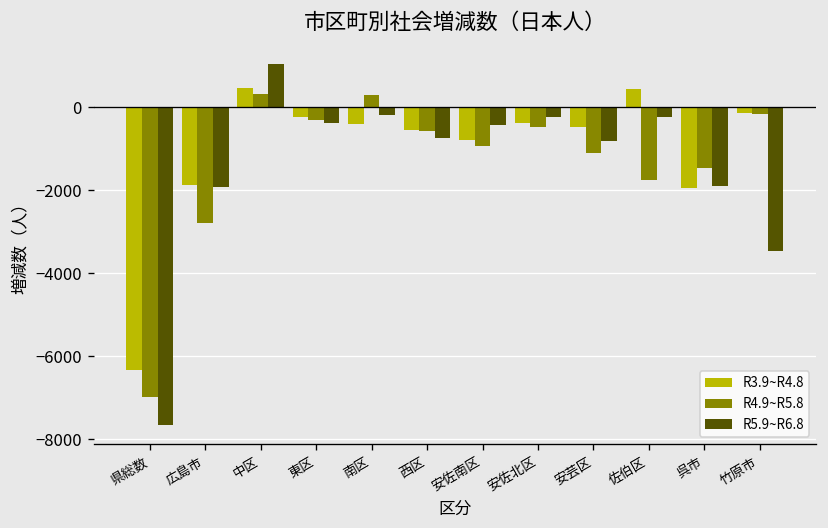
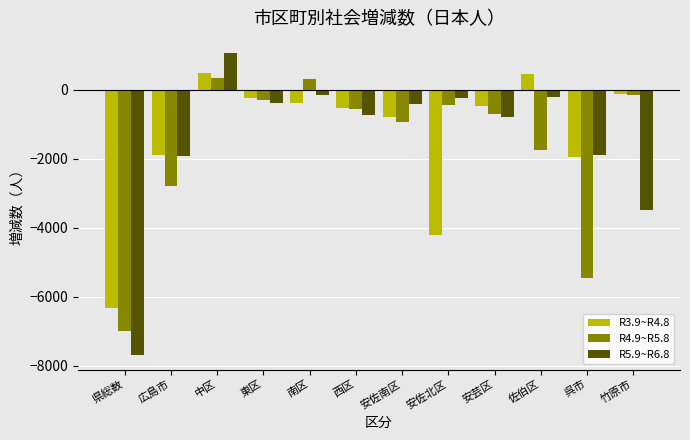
R3.9~R4.8, 安佐北区: -400 -> -4200
R4.9~R5.8, 安芸区: -1100 -> -700
R4.9~R5.8, 呉市: -1500 -> -5400
